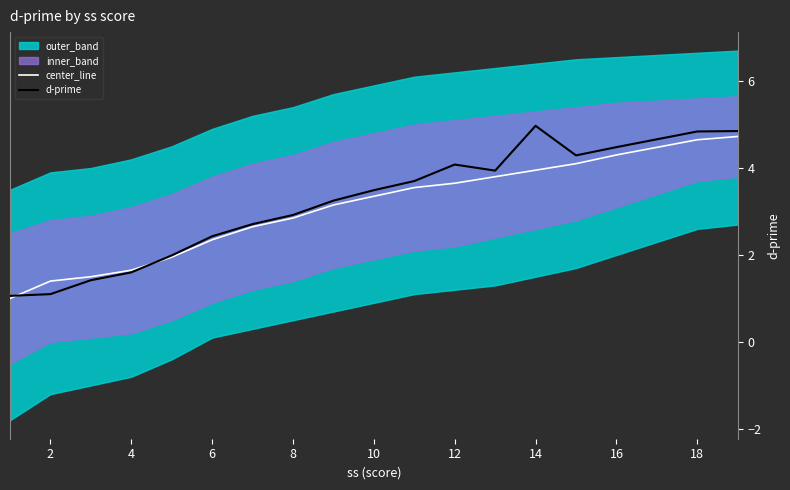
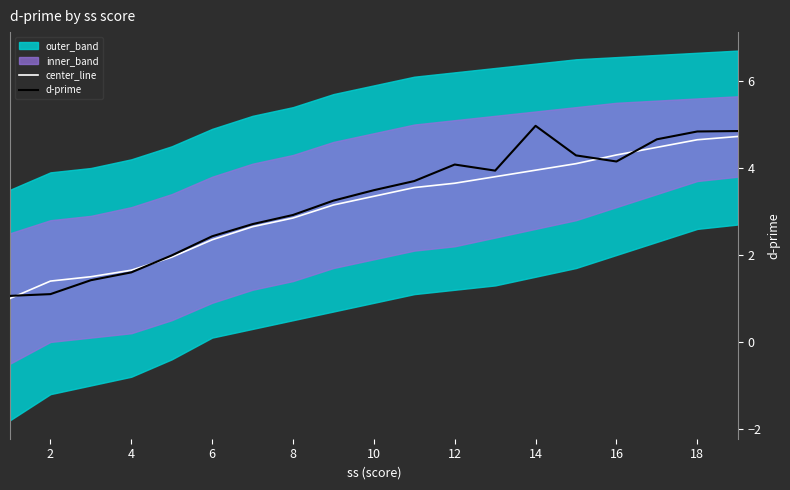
d-prime, 16: 4.5 -> 4.2
